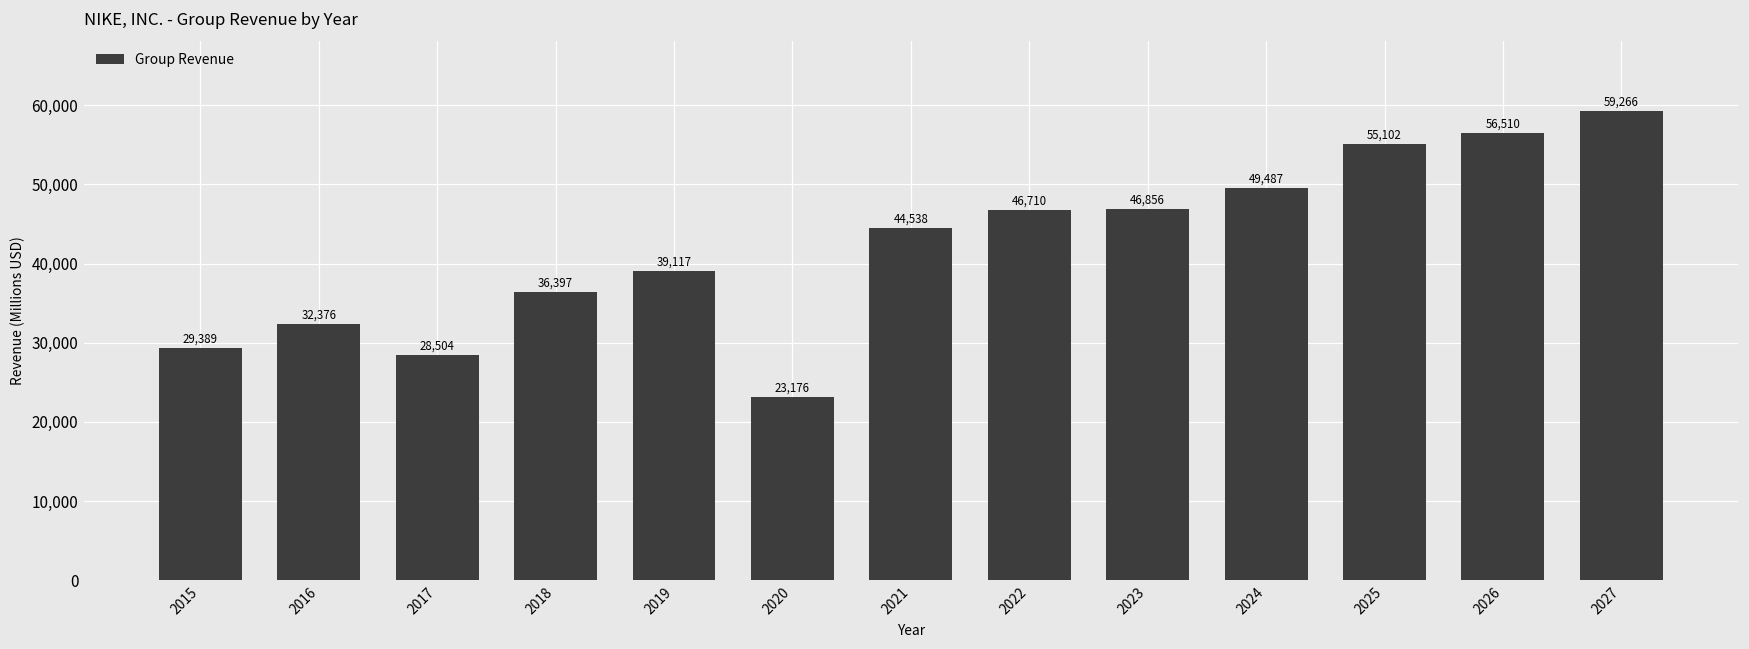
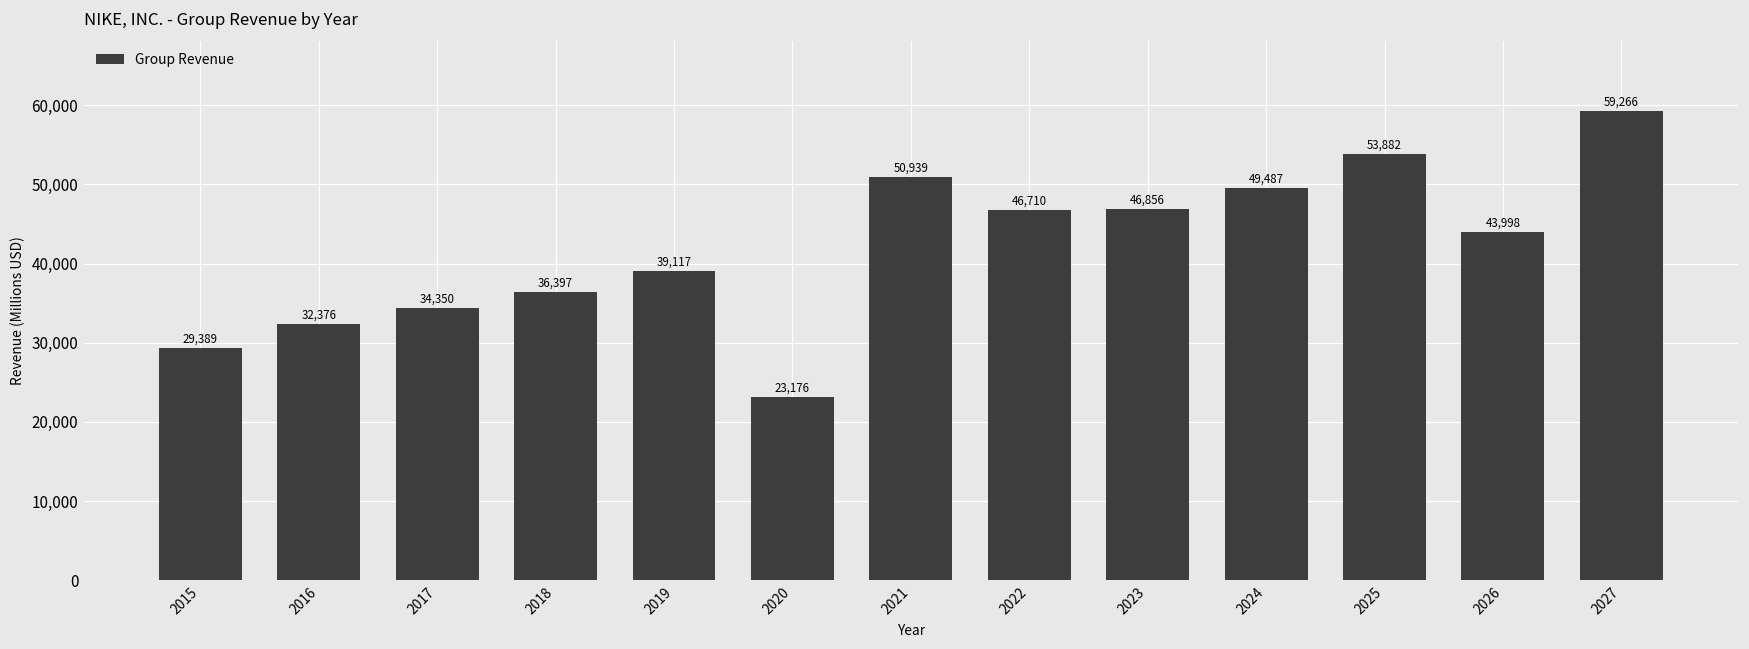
2017: 28,504 -> 34,350
2021: 44,538 -> 50,939
2025: 55,102 -> 53,882
2026: 56,510 -> 43,998
